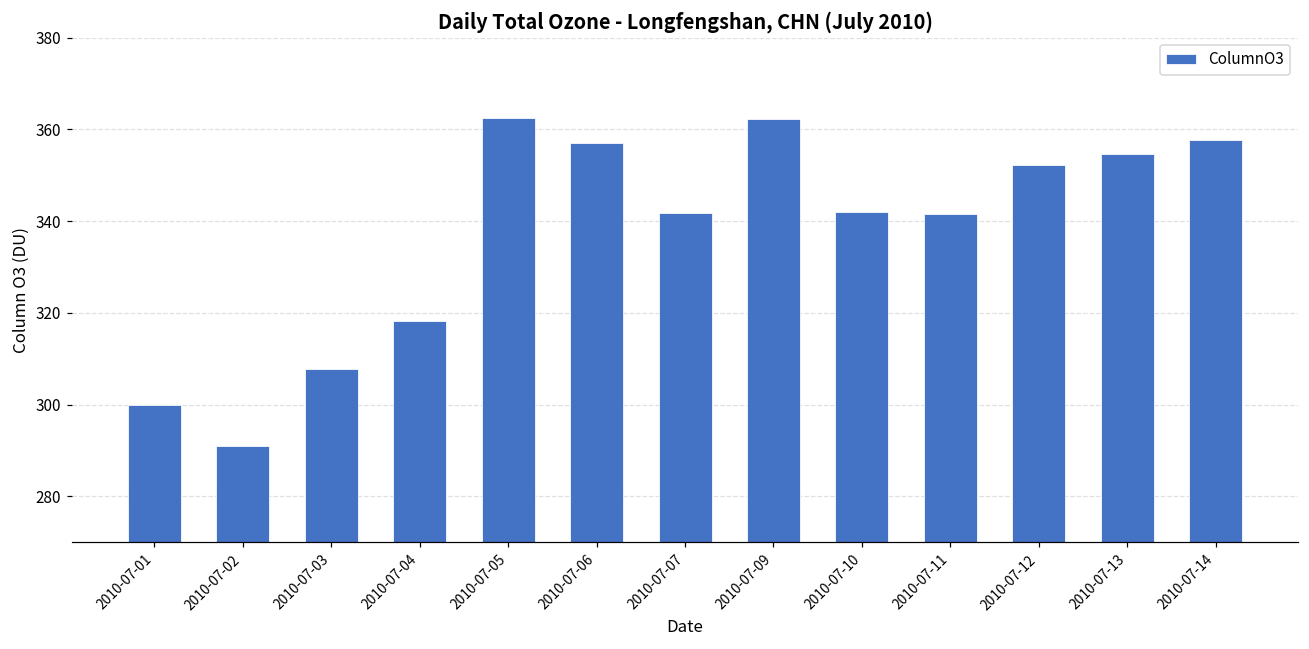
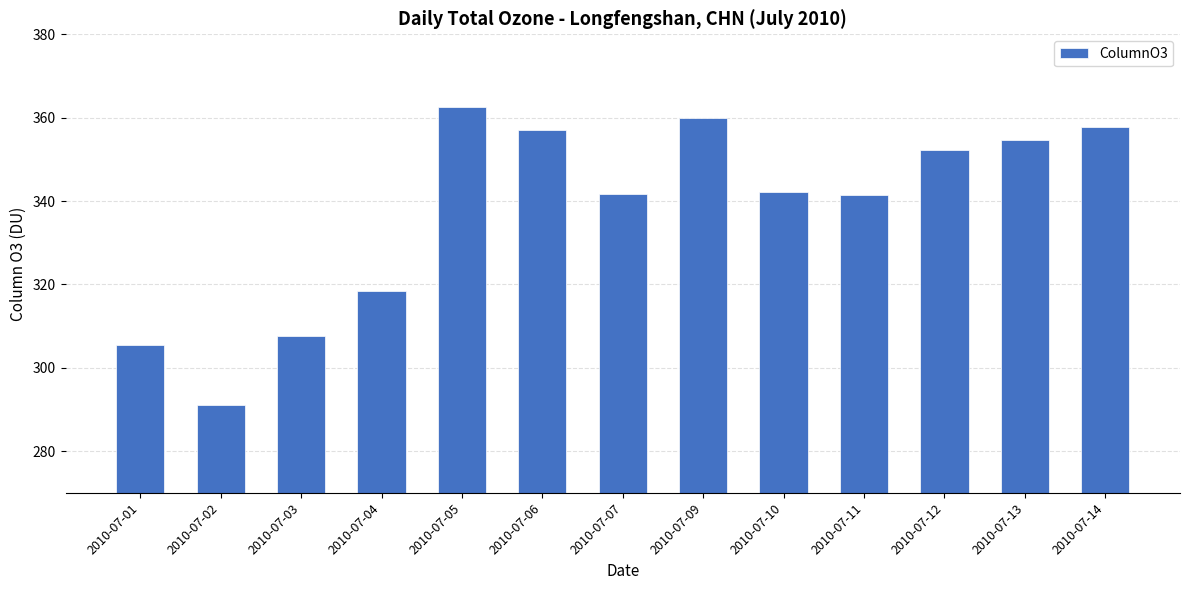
2010-07-01: 300 -> 306
2010-07-09: 362 -> 360
